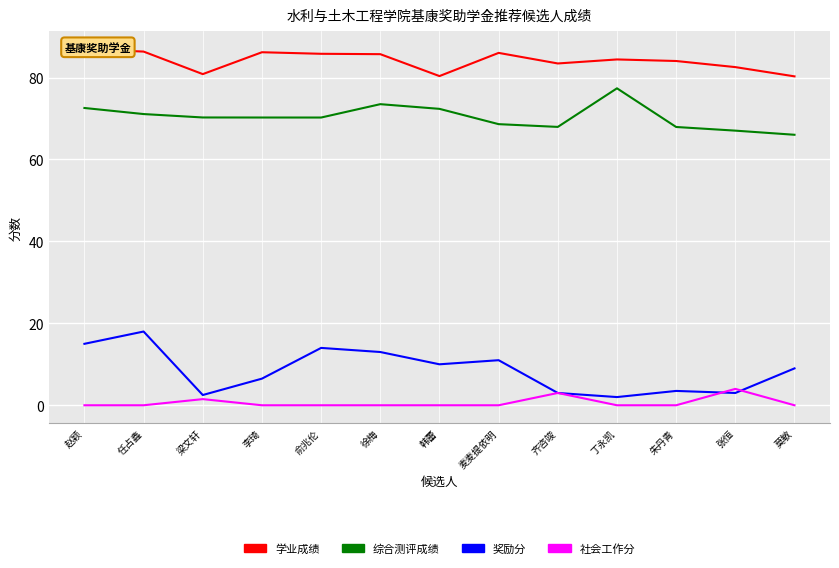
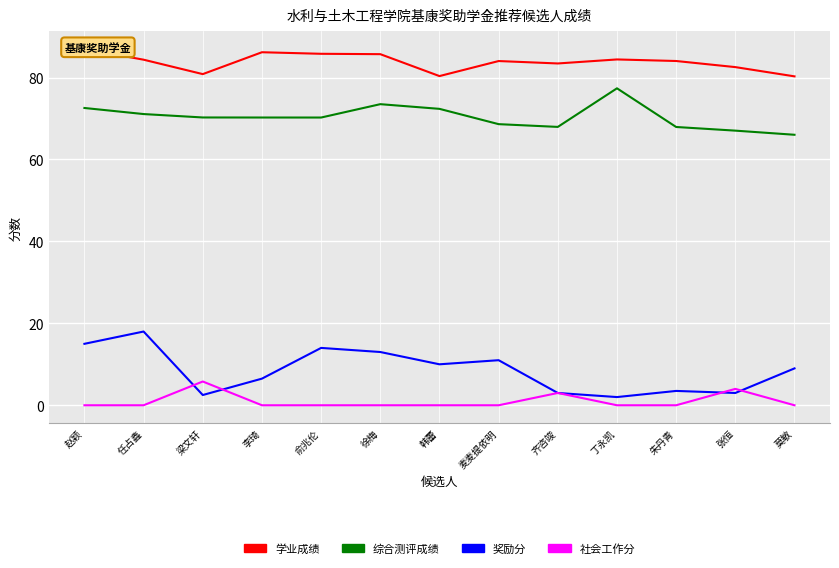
学业成绩, 任占鑫: 86 -> 84
社会工作分, 梁文轩: 2 -> 6
学业成绩, 麦麦提依明: 86 -> 84
